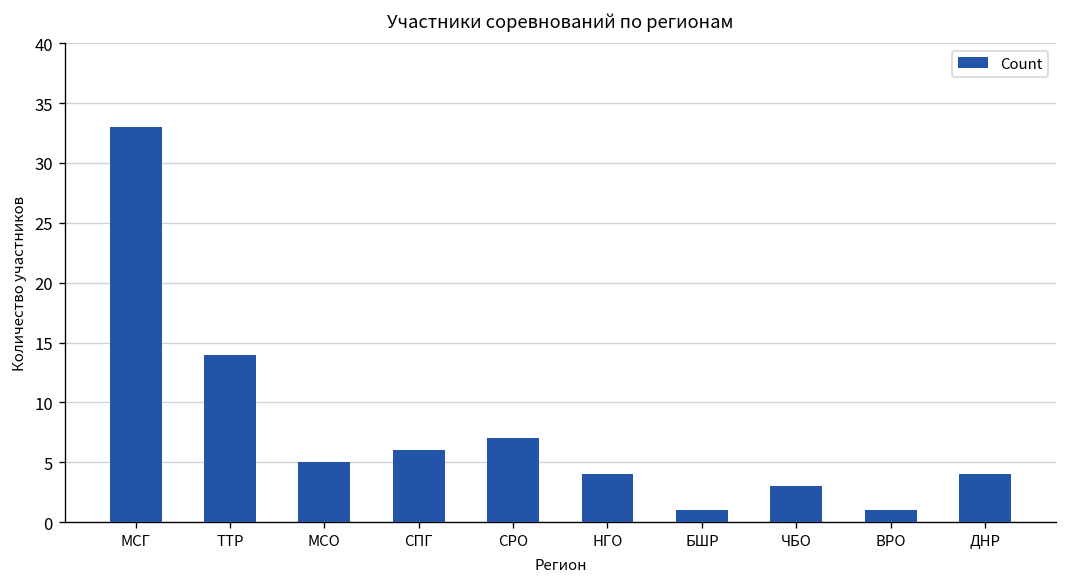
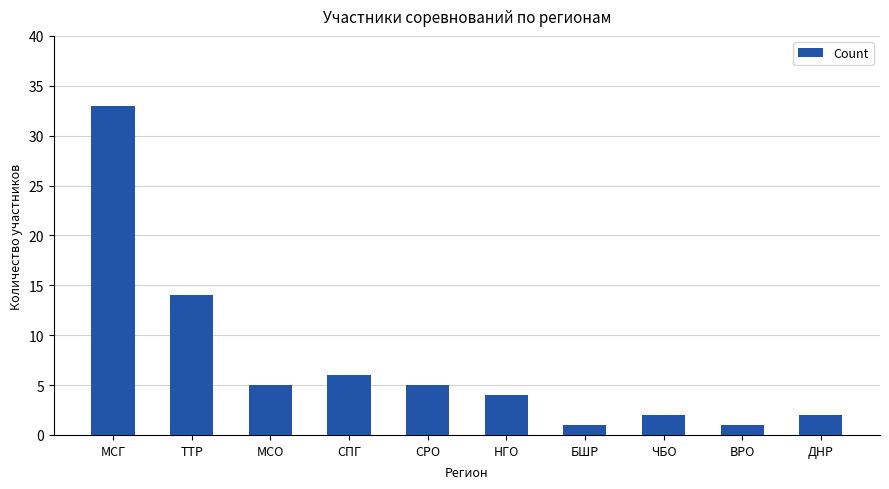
СРО: 7 -> 5
ЧБО: 3 -> 2
ДНР: 4 -> 2
